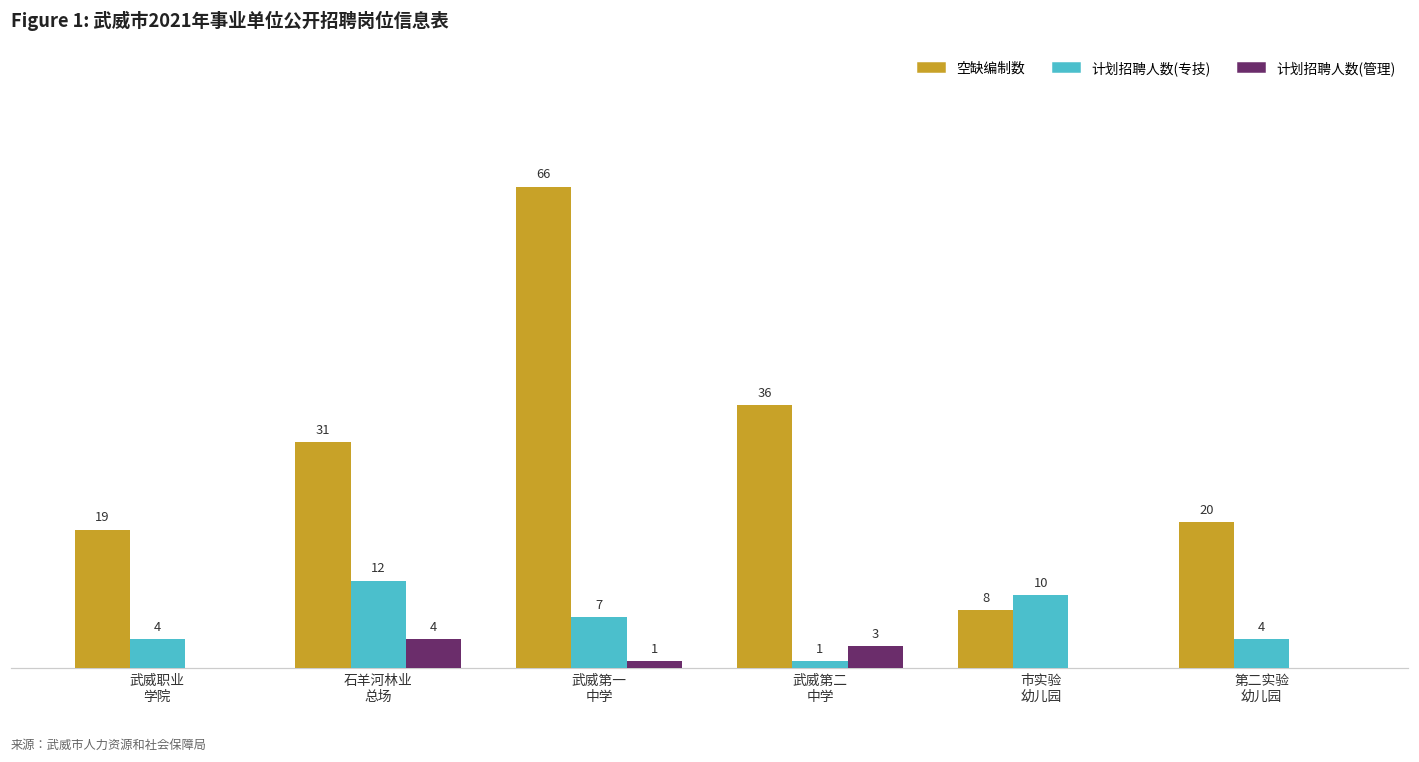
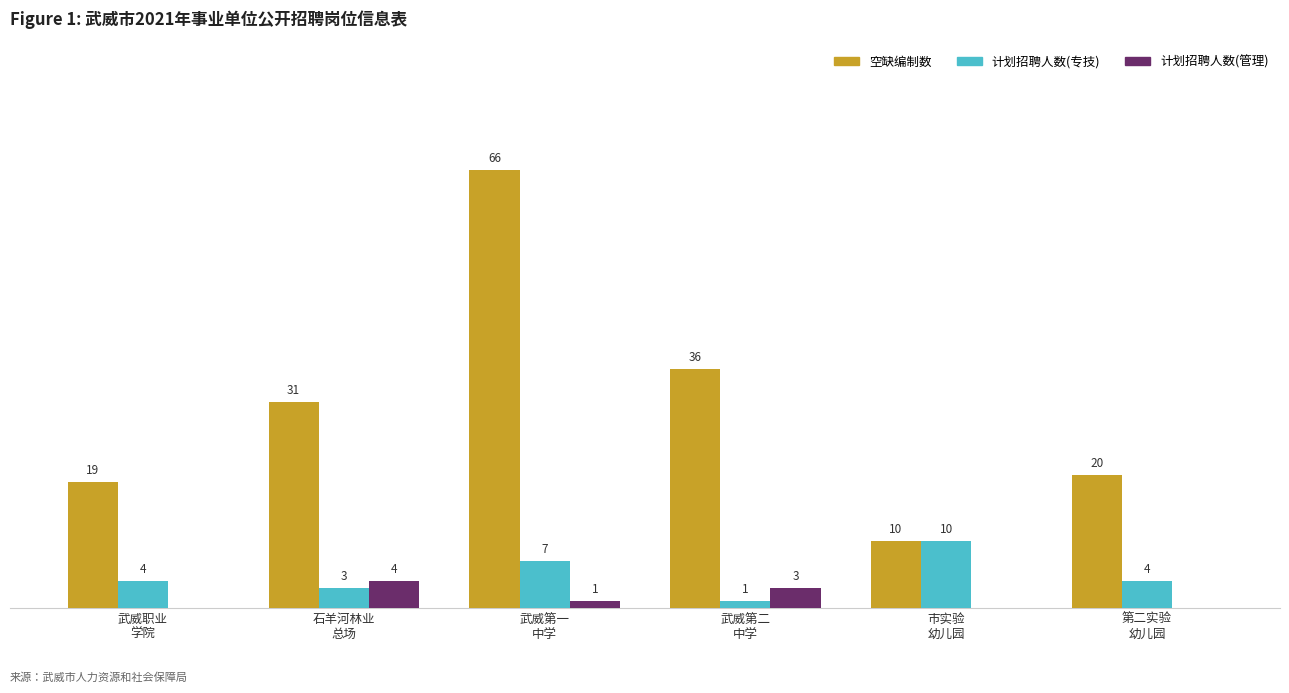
计划招聘人数(专技), 石羊河林业 总场: 12 -> 3
空缺编制数, 市实验 幼儿园: 8 -> 10
